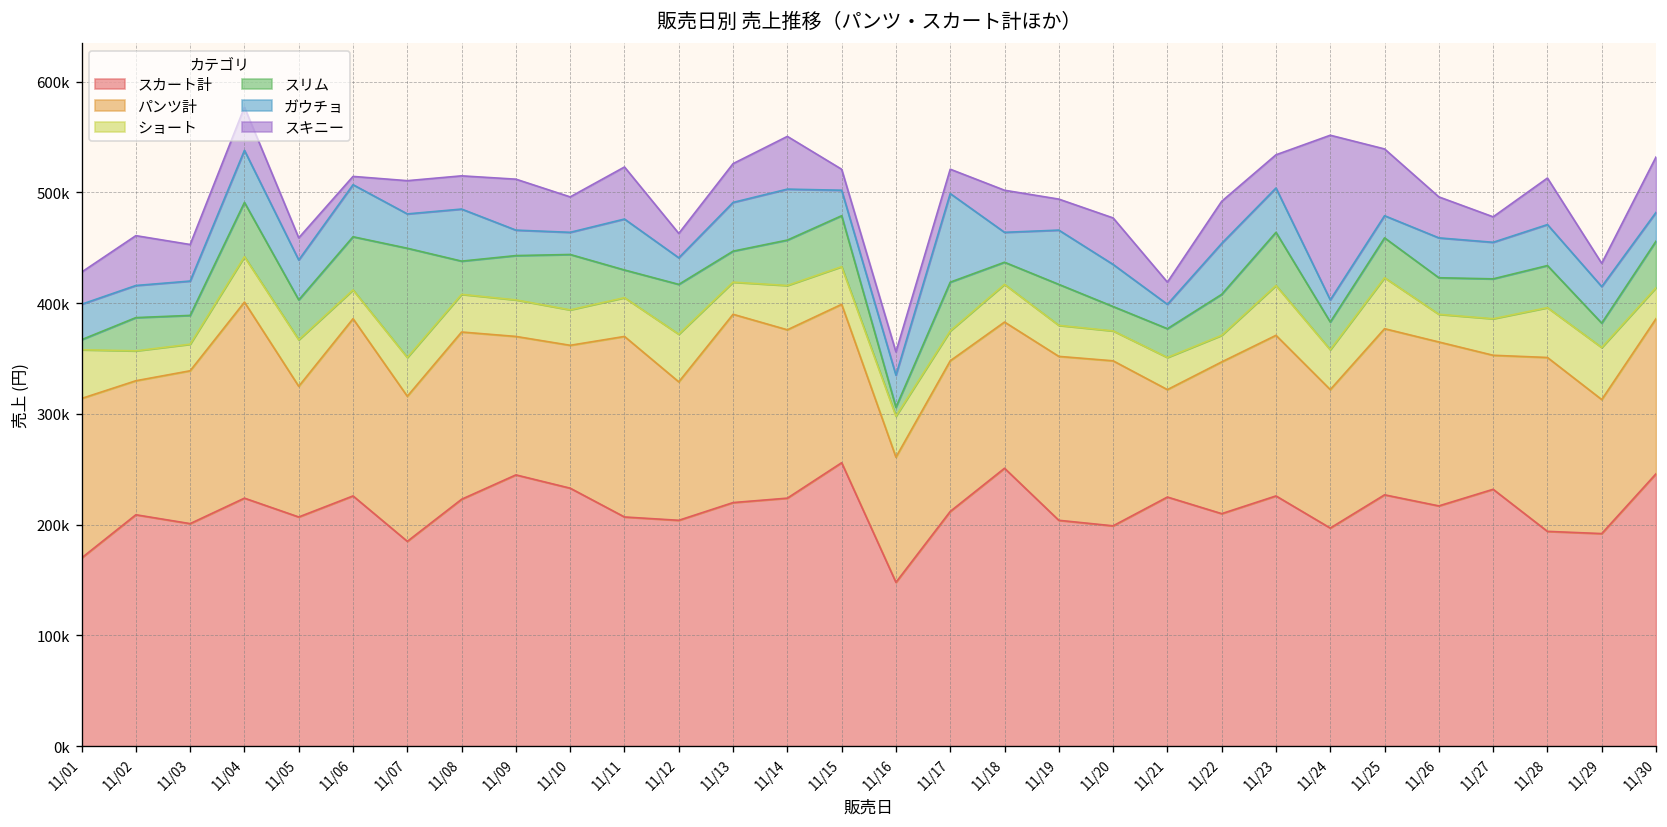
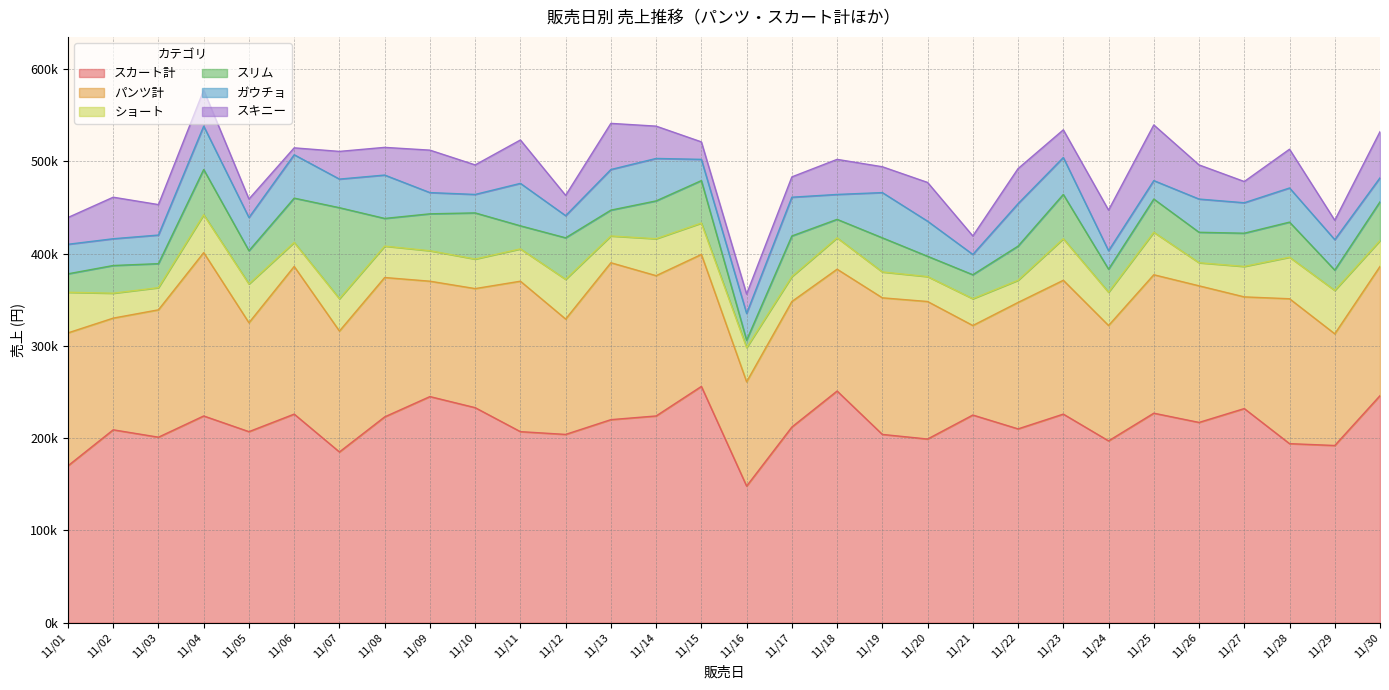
スリム, 11/01: 10000 -> 20000
スキニー, 11/13: 40000 -> 50000
スキニー, 11/14: 50000 -> 40000
ガウチョ, 11/17: 80000 -> 40000
スキニー, 11/24: 150000 -> 40000
